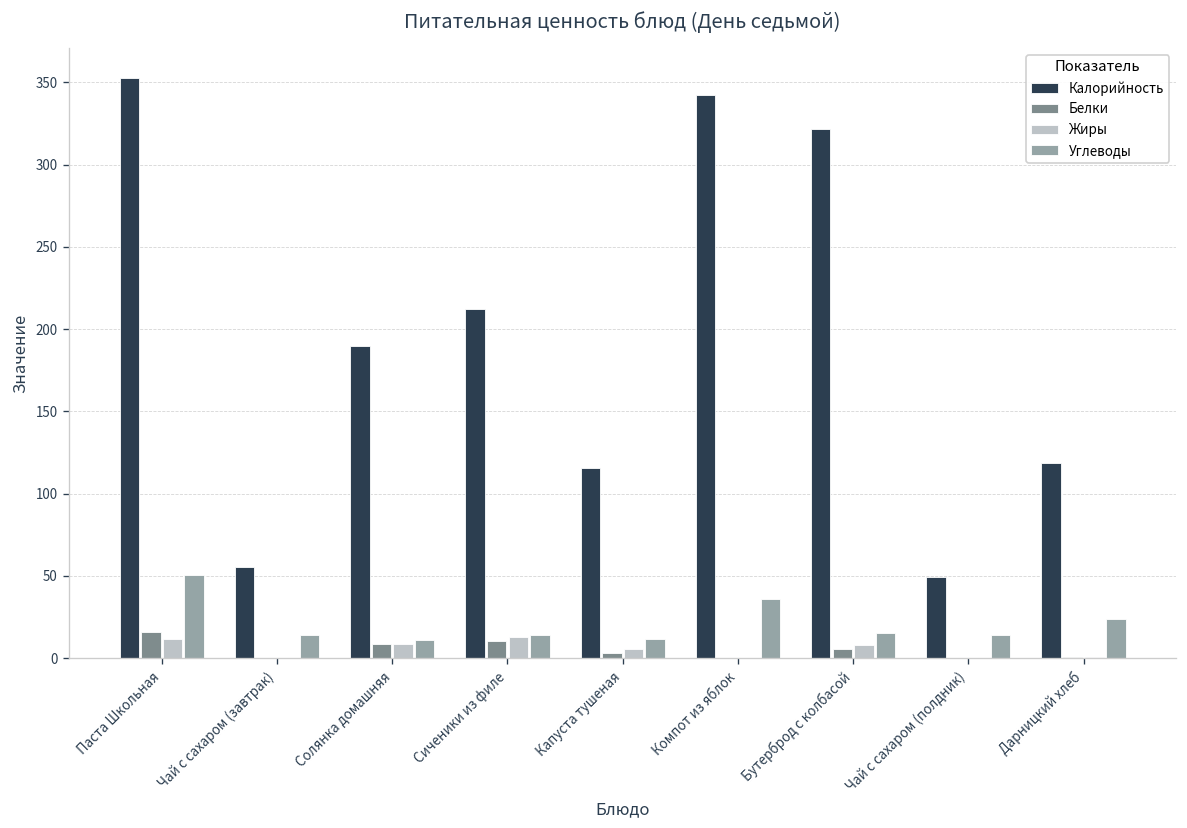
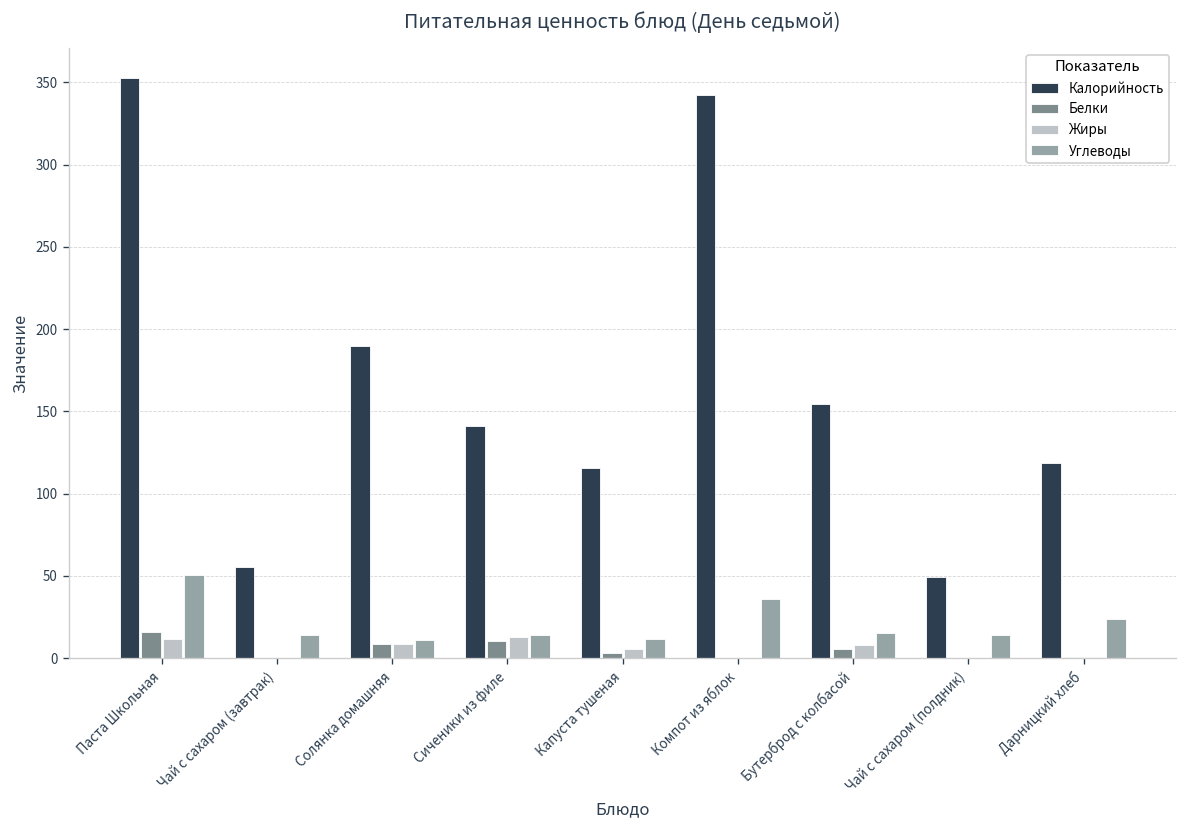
Калорийность, Сиченики из филе: 212 -> 141
Калорийность, Бутерброд с колбасой: 322 -> 154
